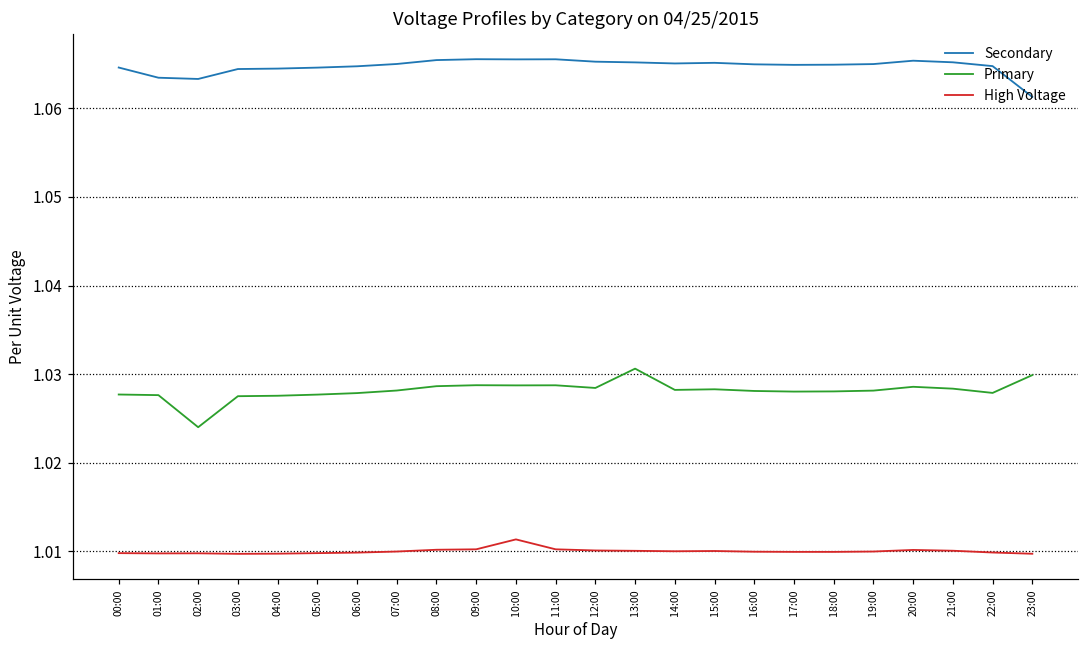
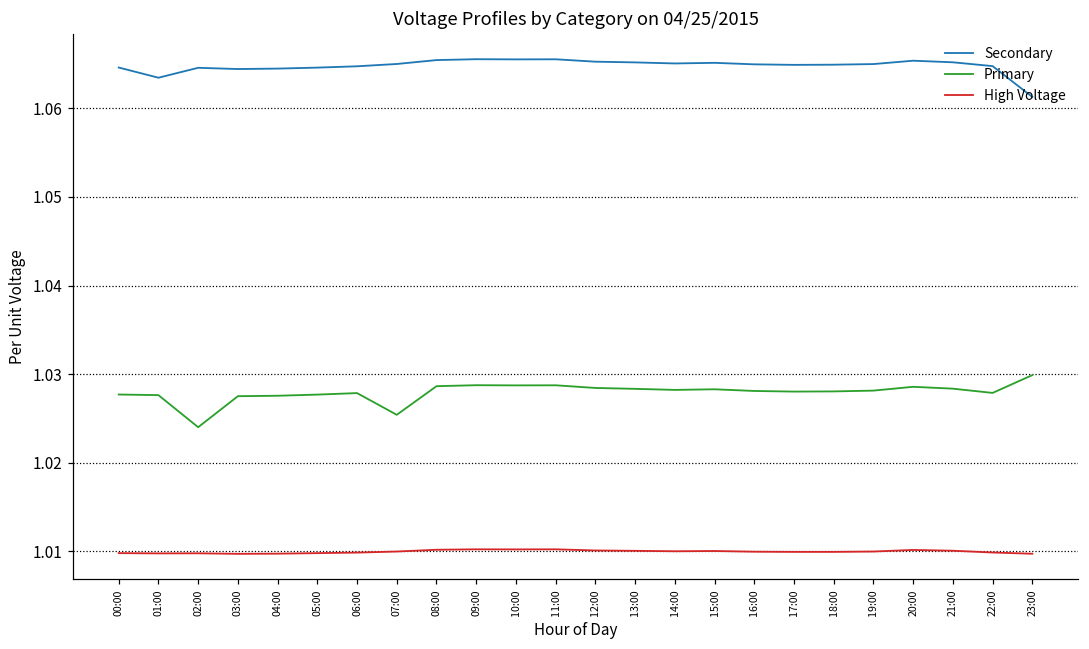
Secondary, 02:00: 1.063 -> 1.065
Primary, 07:00: 1.028 -> 1.025
High Voltage, 10:00: 1.011 -> 1.010
Primary, 13:00: 1.031 -> 1.028
